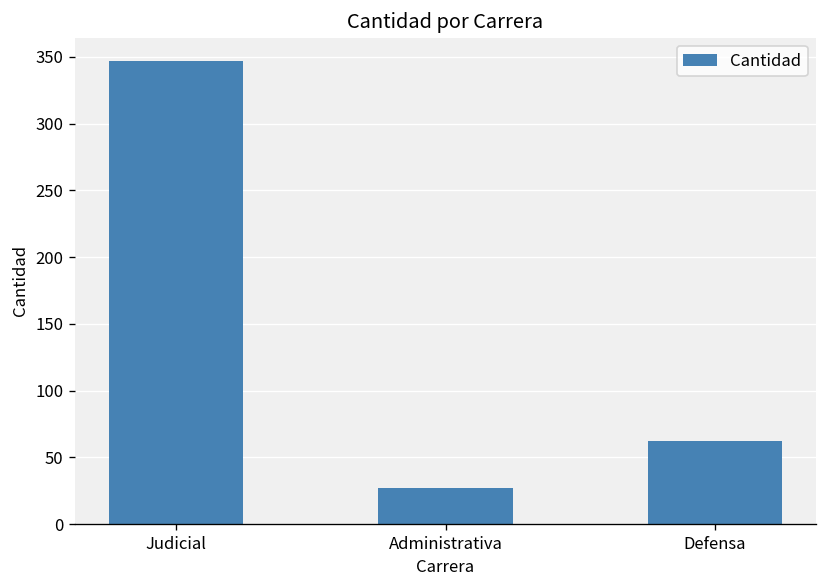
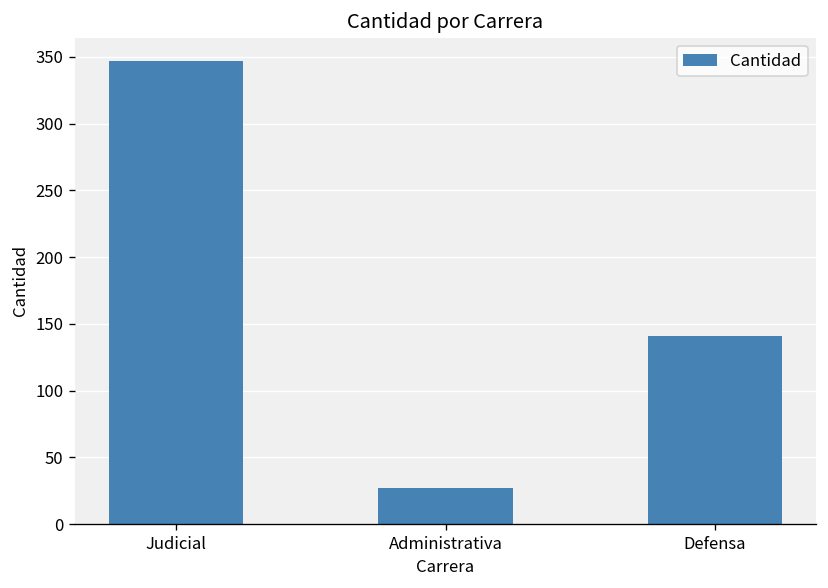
Defensa: 62 -> 141
